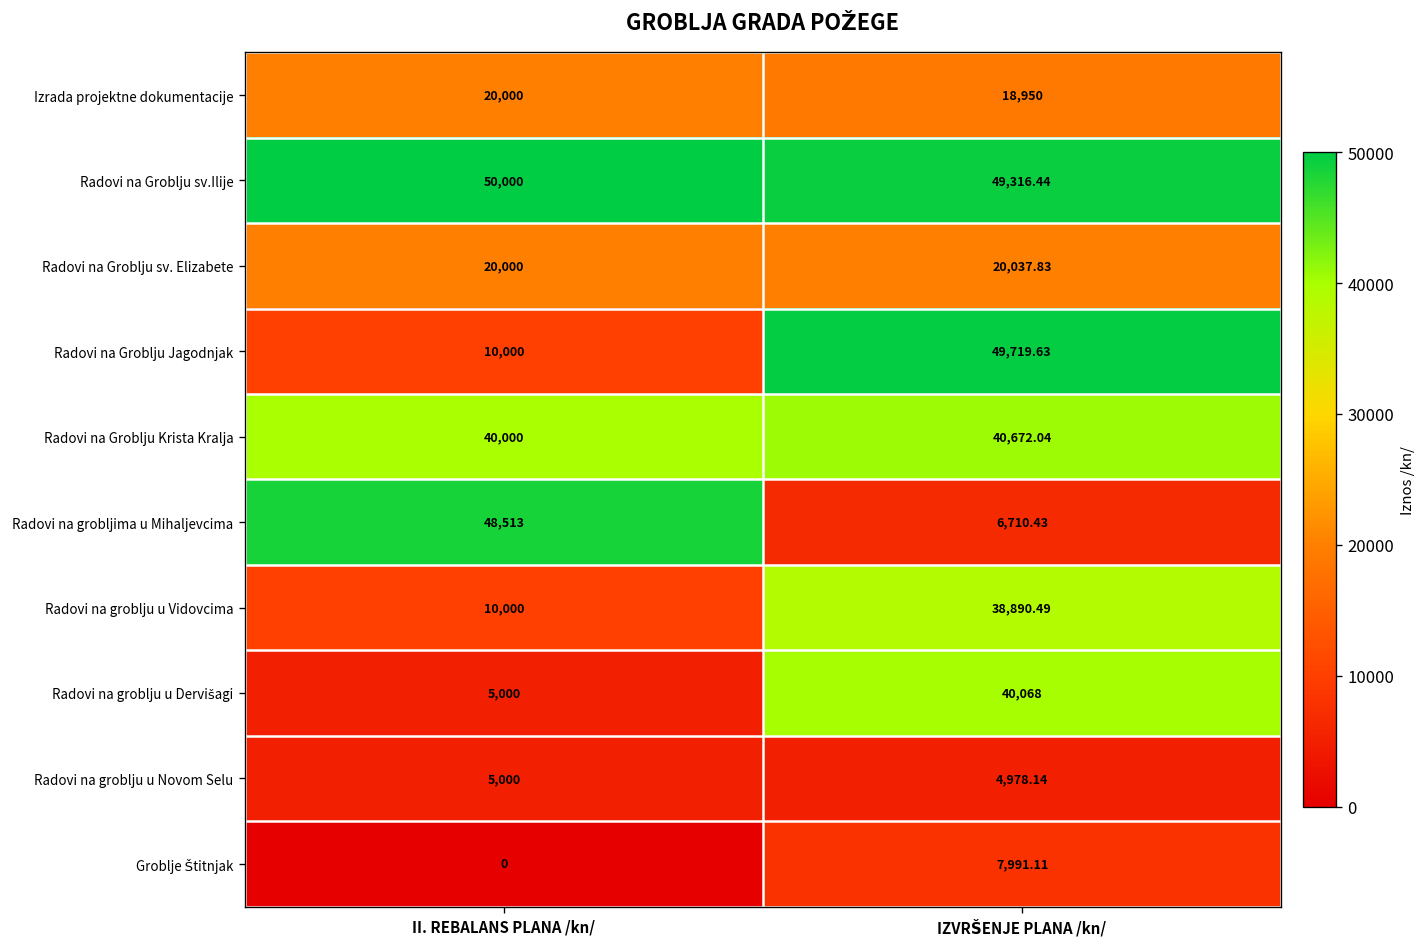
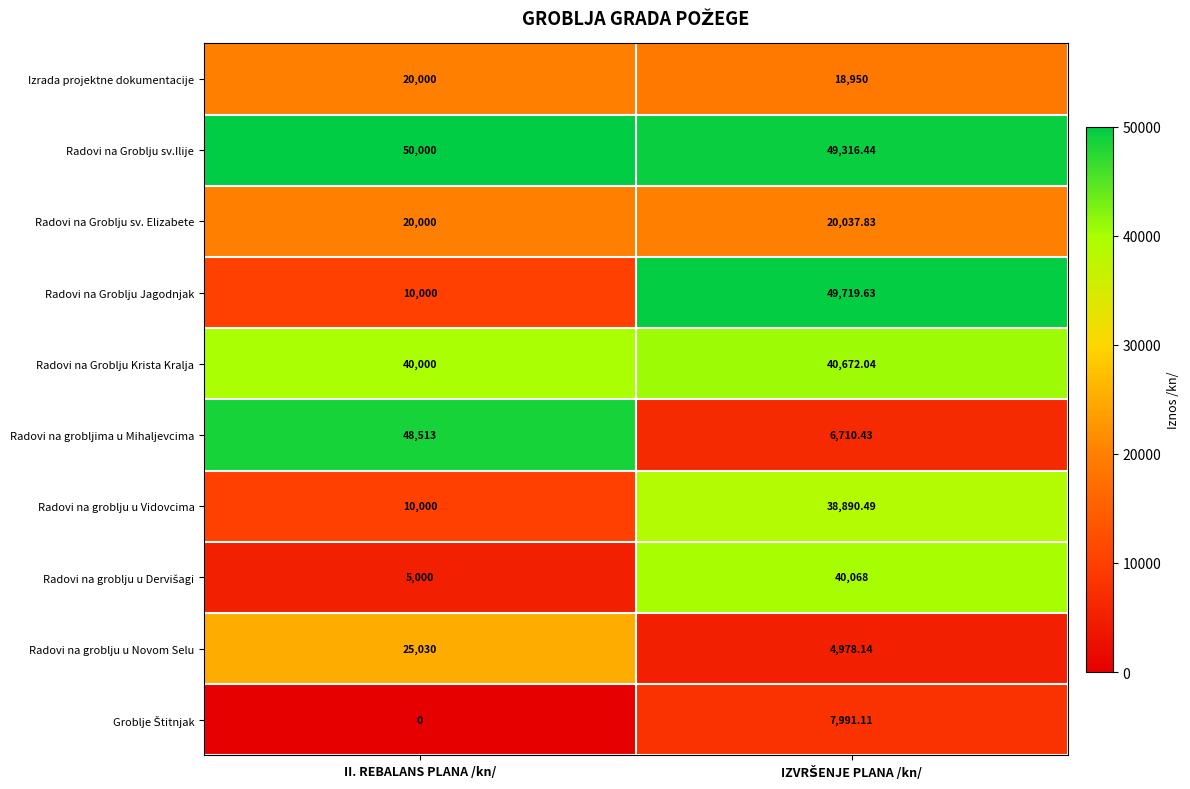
Radovi na groblju u Novom Selu, II. REBALANS PLANA /kn/: 5,000 -> 25,030
